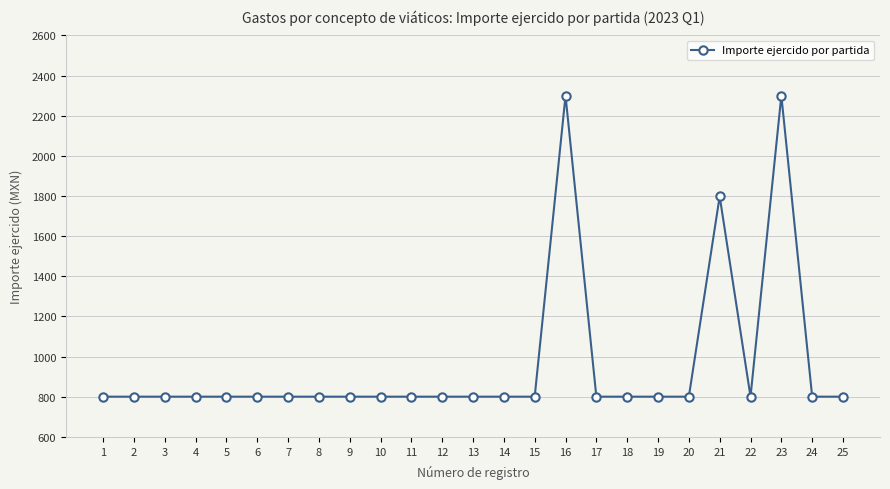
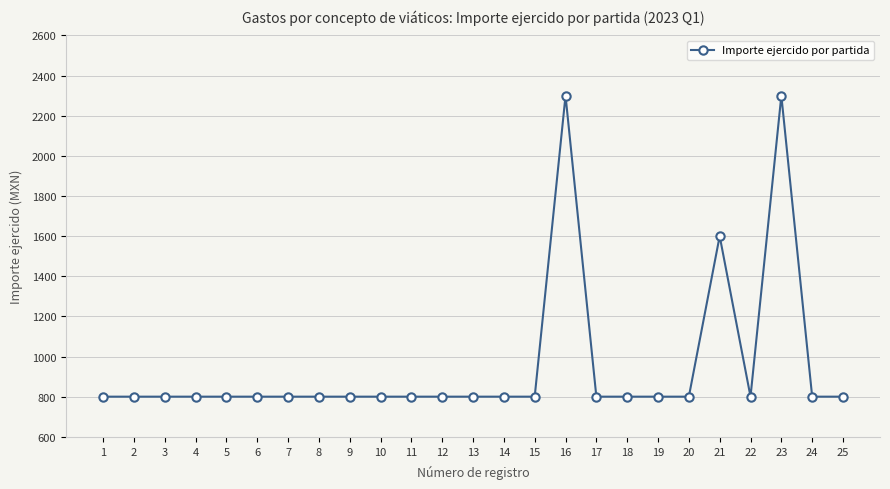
21: 1800 -> 1600
